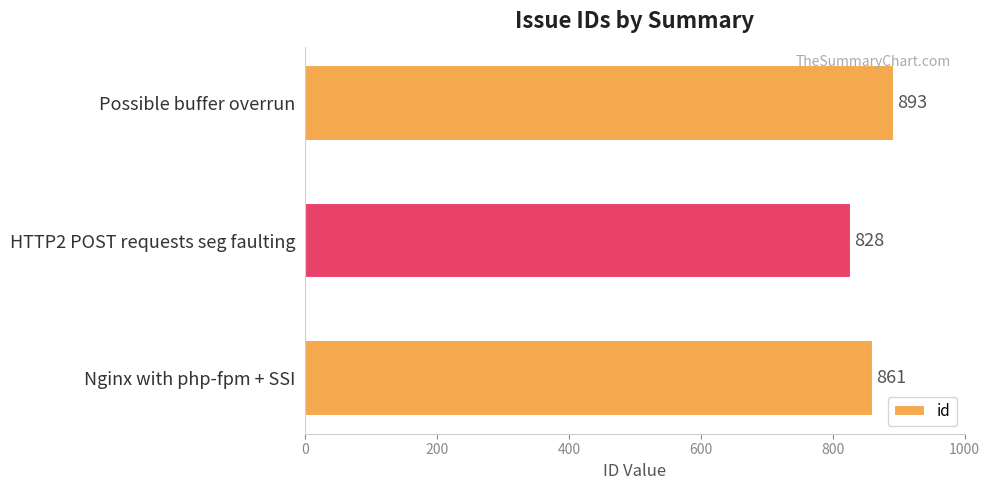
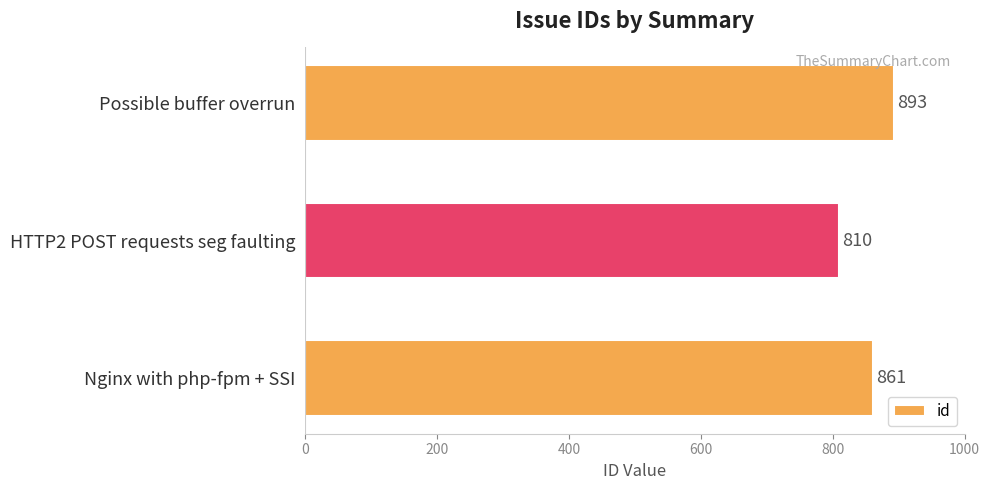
HTTP2 POST requests seg faulting: 828 -> 810
